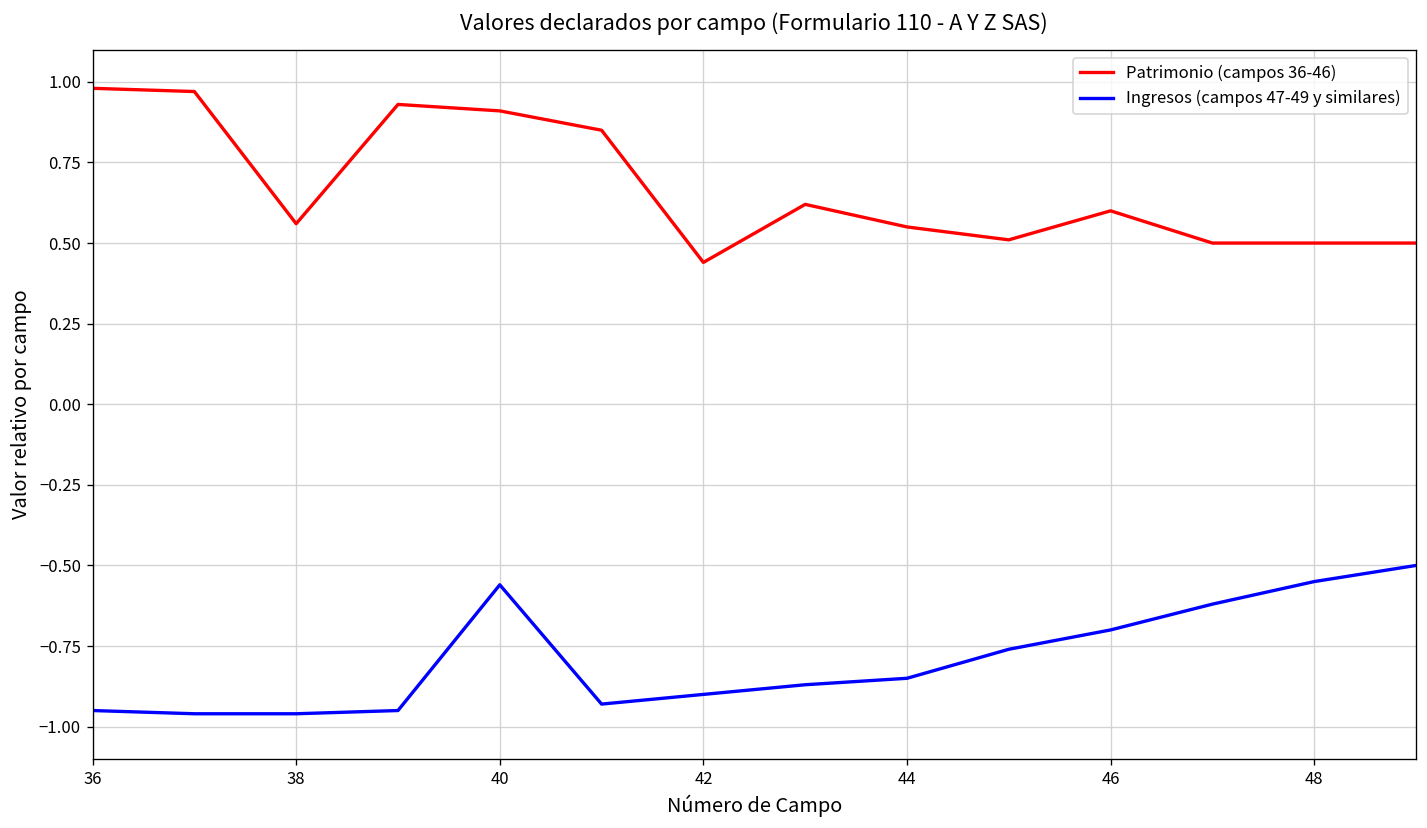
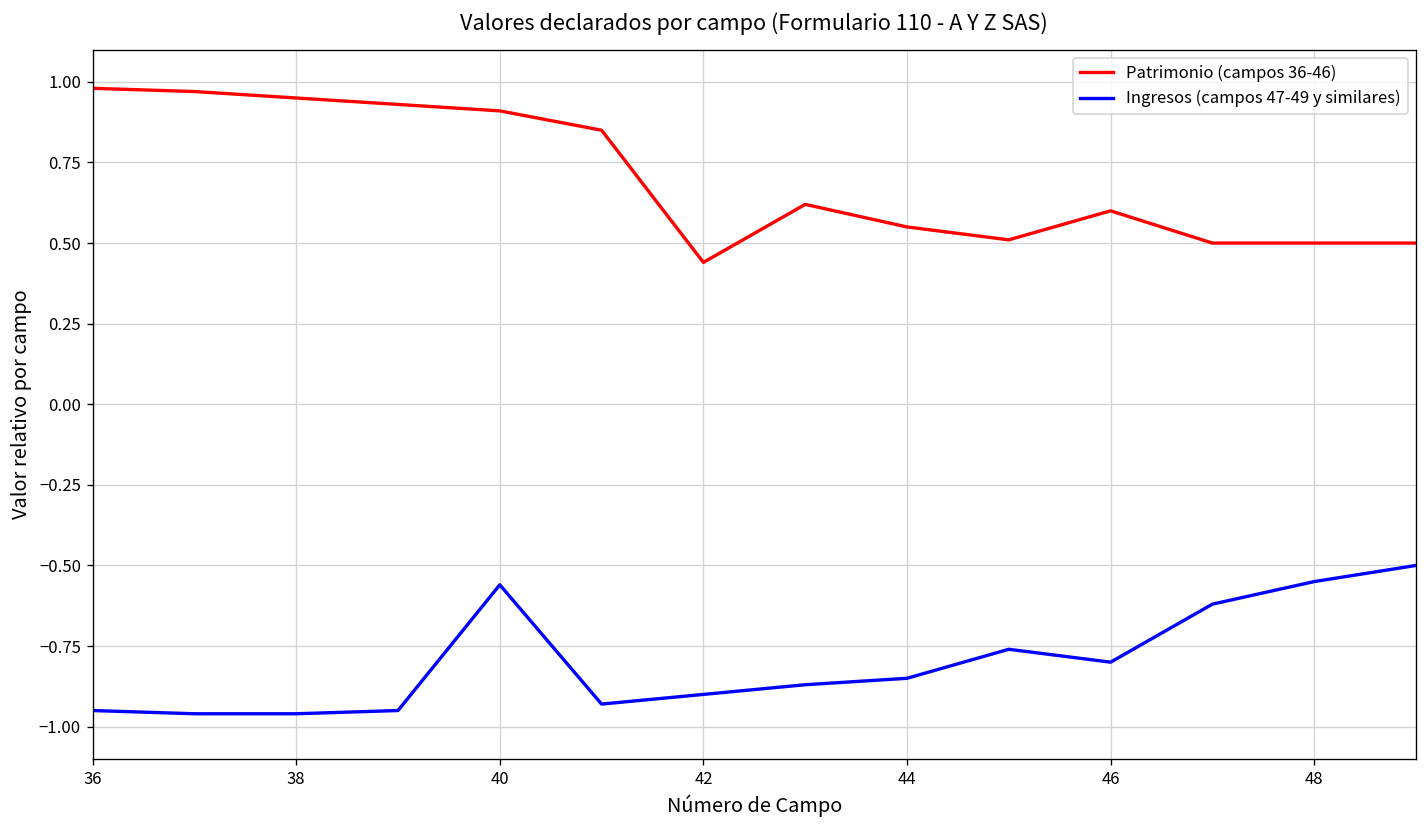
Patrimonio (campos 36-46), 38: 0.56 -> 0.95
Ingresos (campos 47-49 y similares), 46: -0.7 -> -0.8
